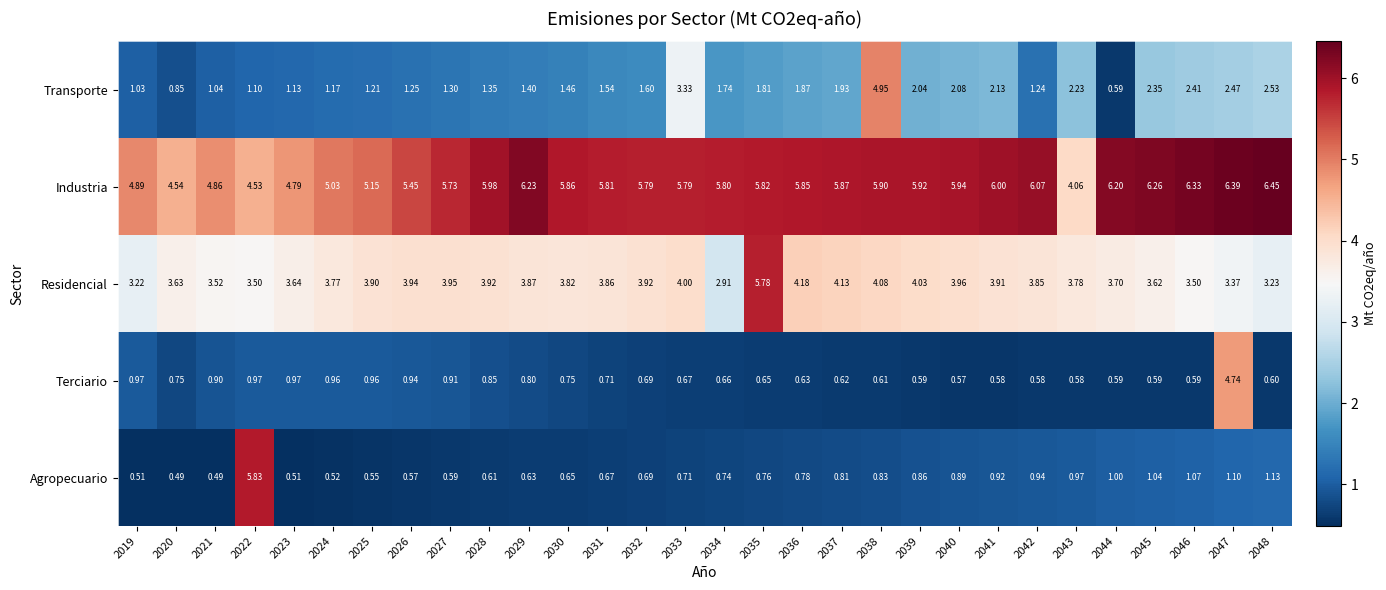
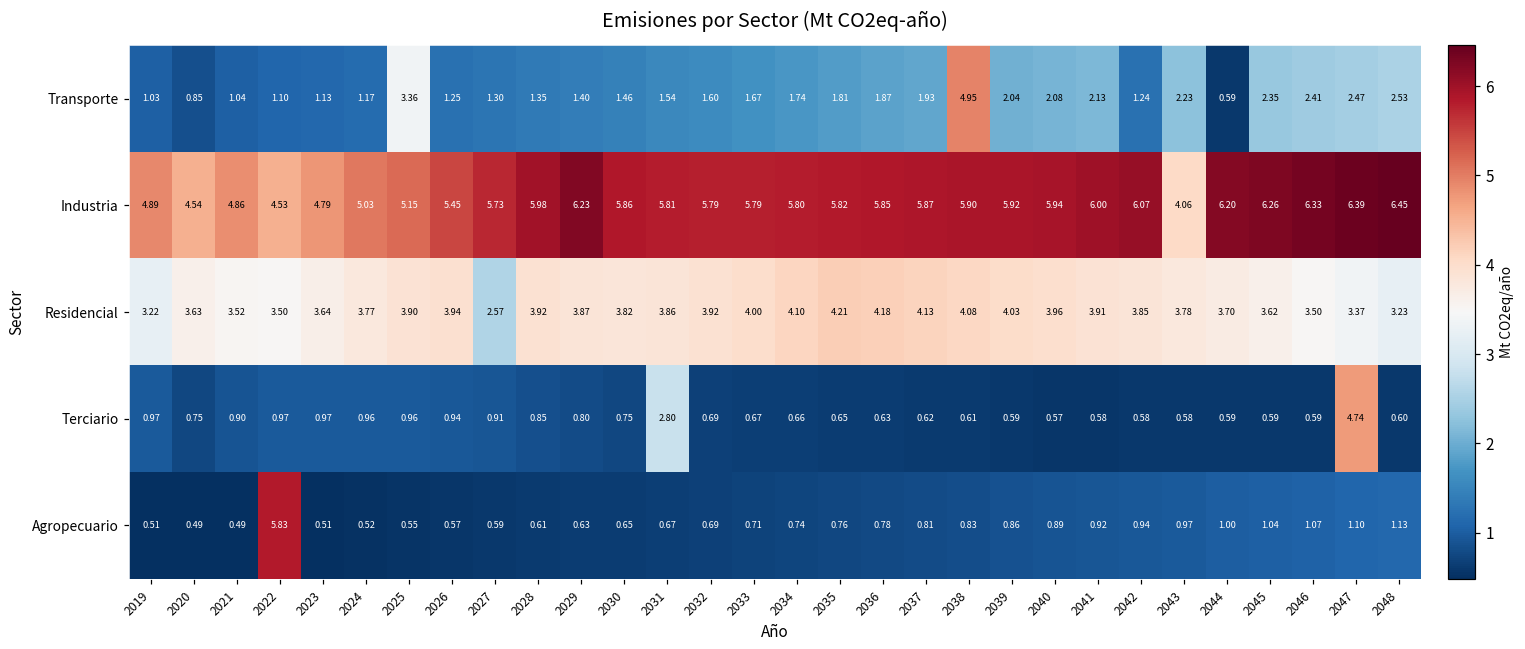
Transporte, 2025: 1.21 -> 3.36
Transporte, 2033: 3.33 -> 1.67
Residencial, 2027: 3.95 -> 2.57
Residencial, 2034: 2.91 -> 4.10
Residencial, 2035: 5.78 -> 4.21
Terciario, 2031: 0.71 -> 2.80
